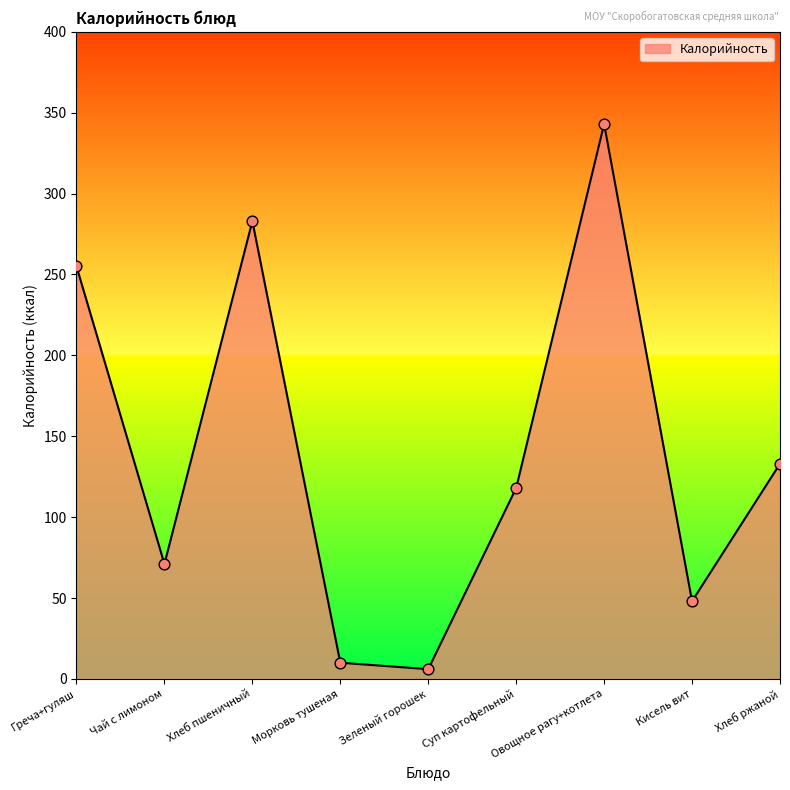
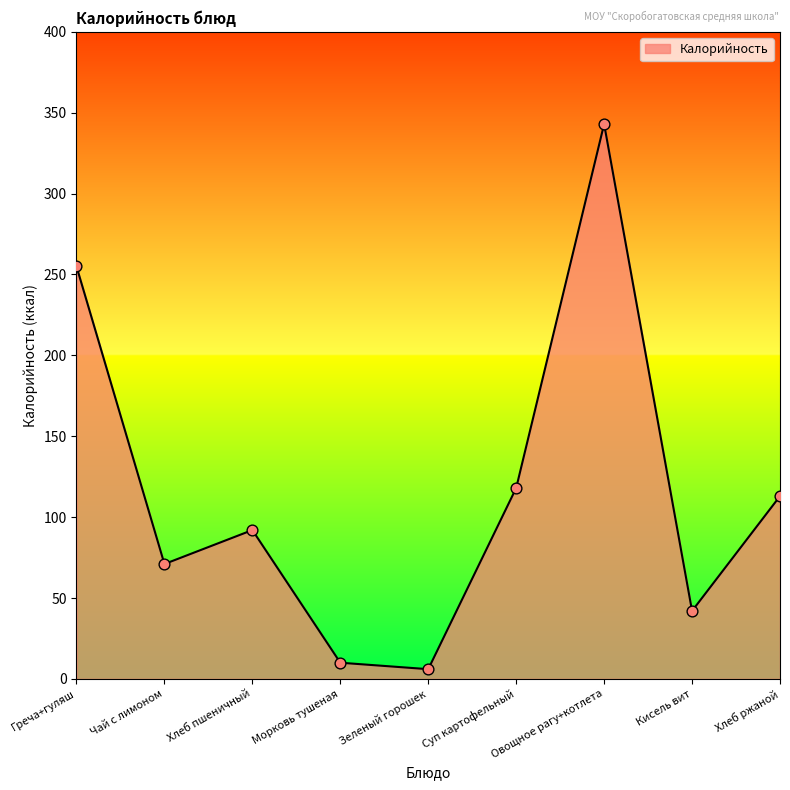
Хлеб пшеничный: 283 -> 92
Кисель вит: 48 -> 42
Хлеб ржаной: 133 -> 113
